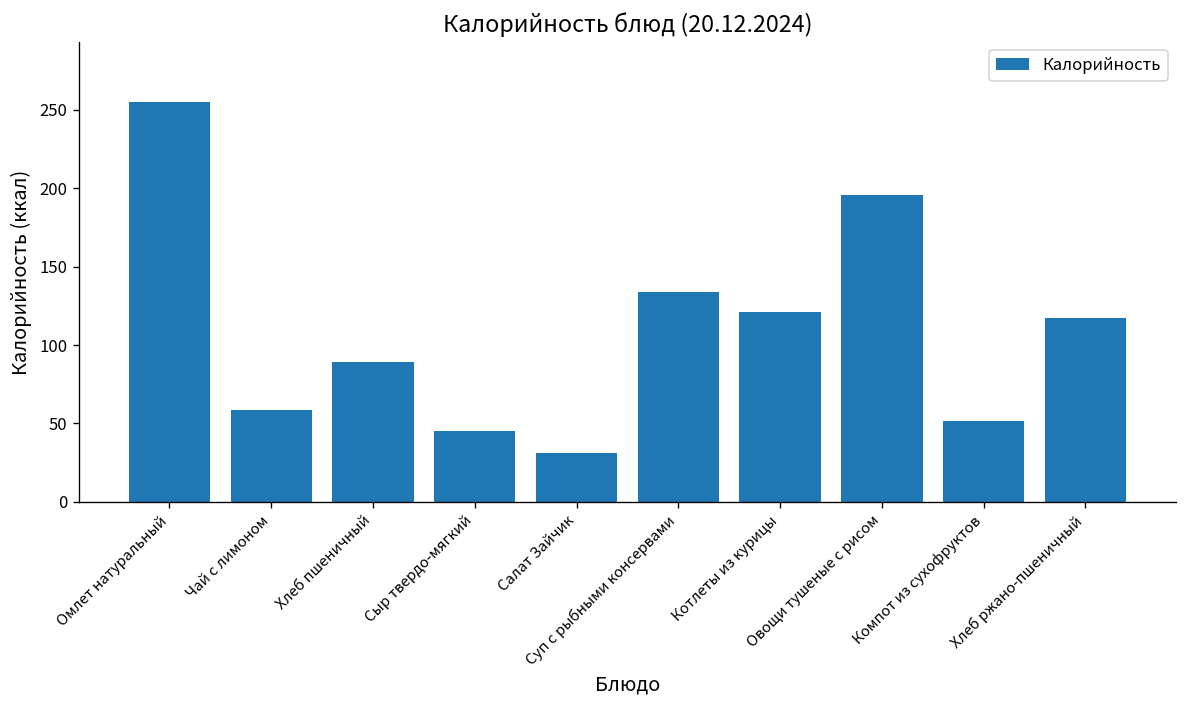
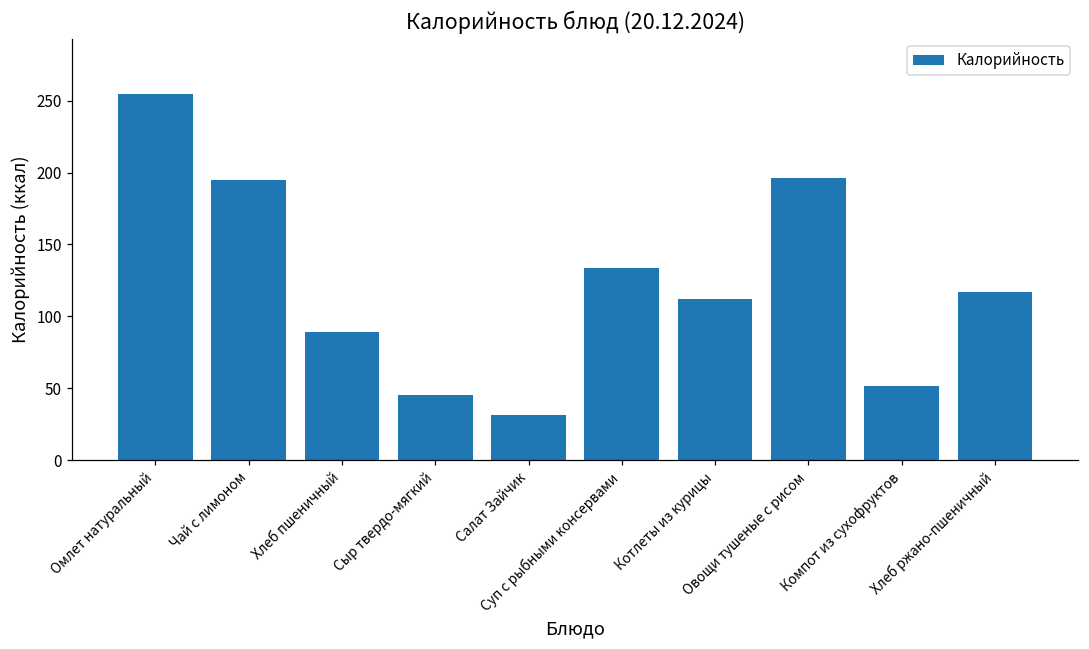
Чай с лимоном: 59 -> 195
Котлеты из курицы: 121 -> 112
